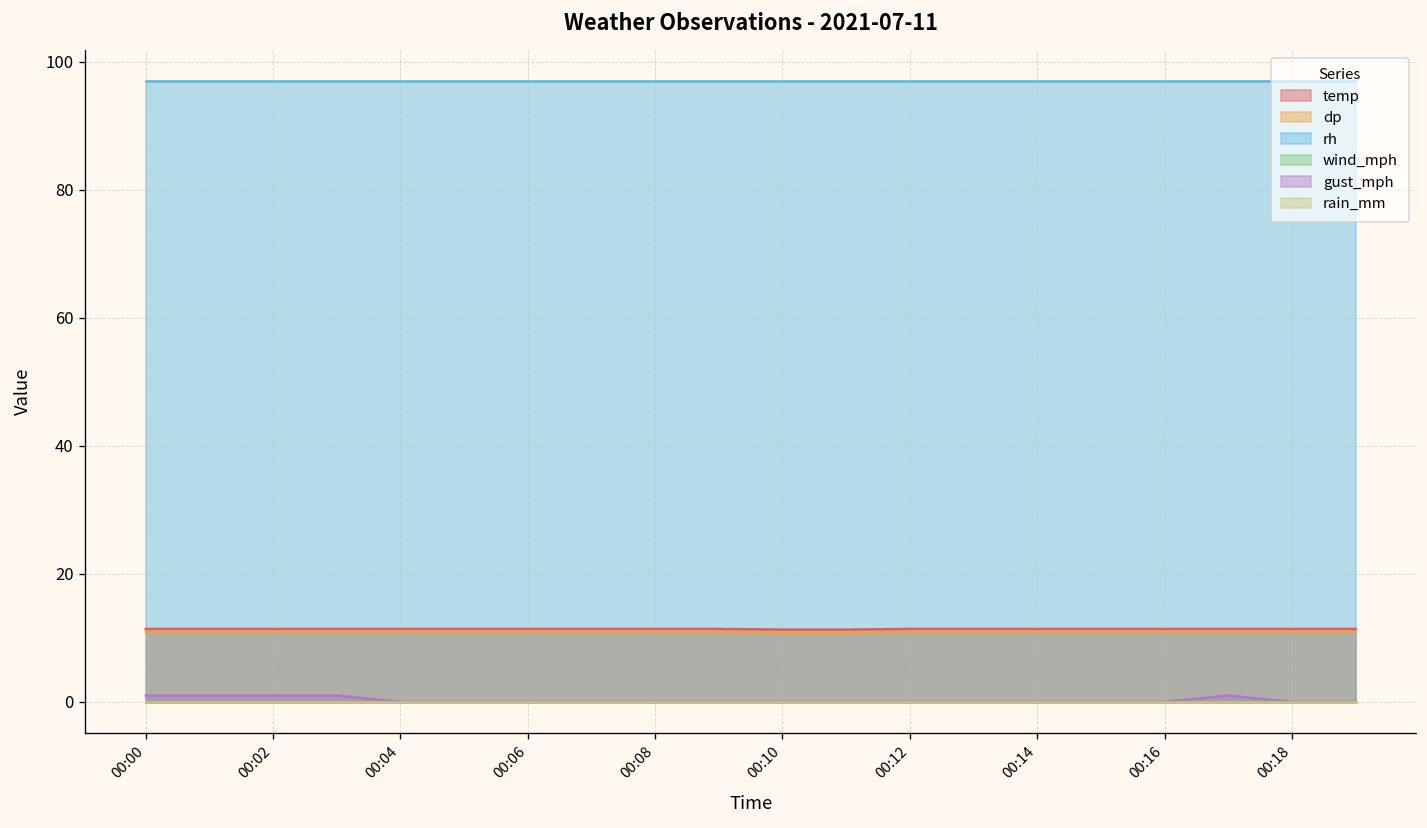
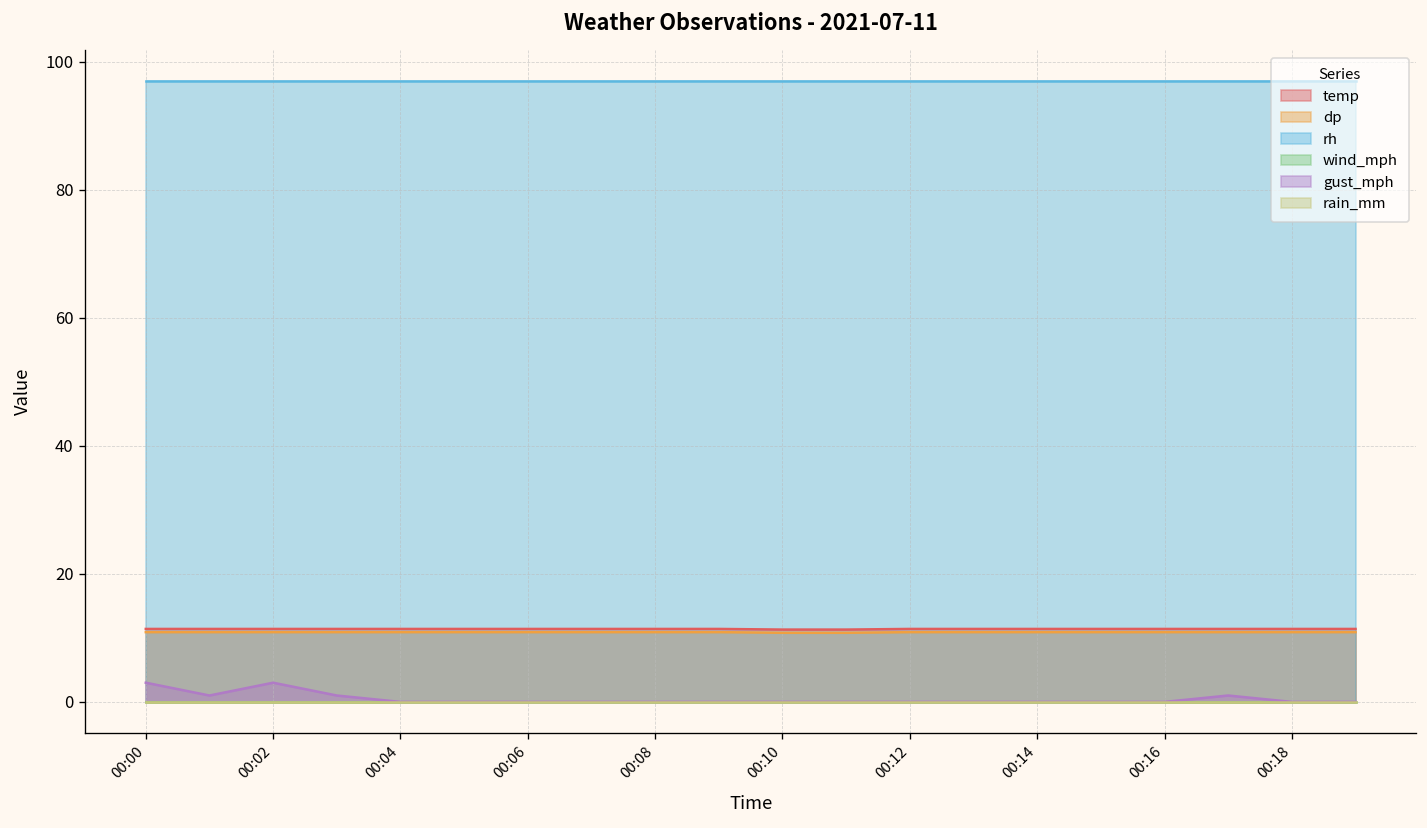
gust_mph, 00:00: 1 -> 3
gust_mph, 00:02: 1 -> 3
